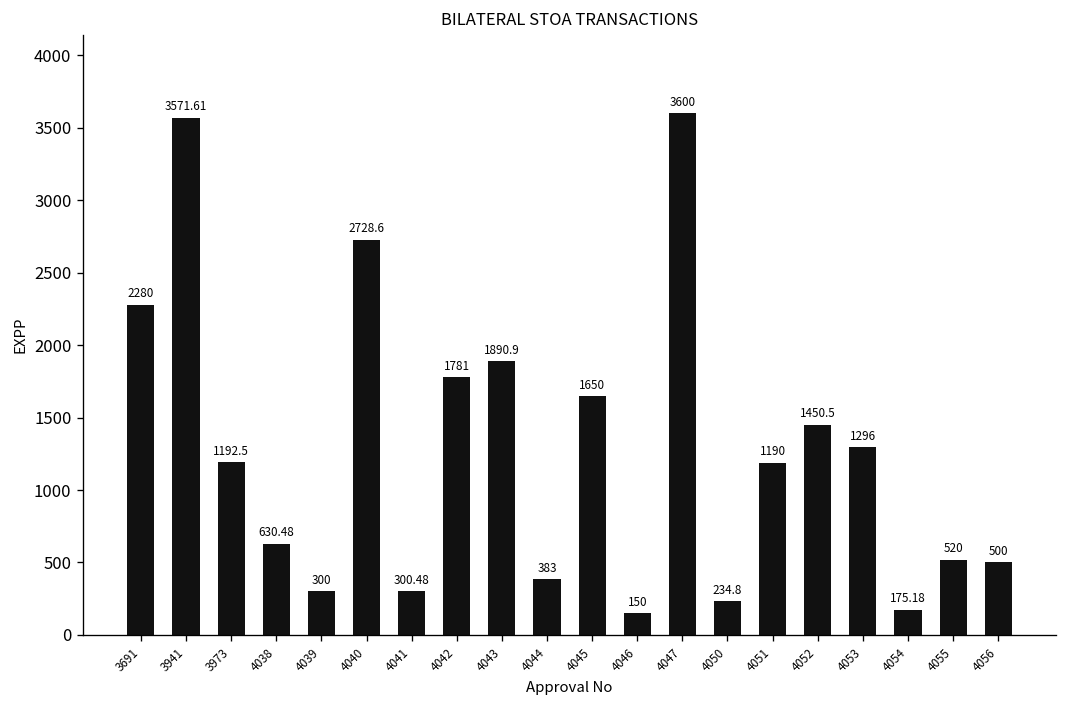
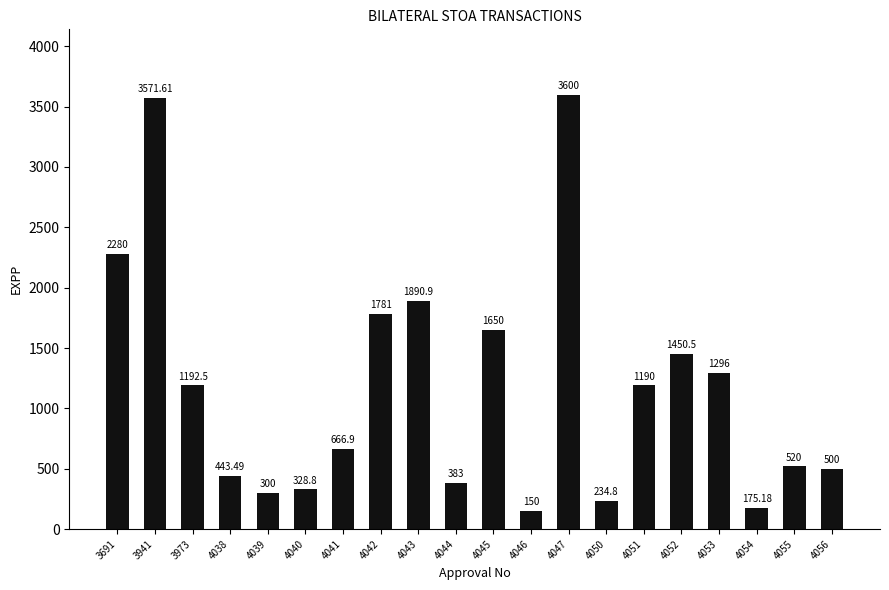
4038: 630.48 -> 443.49
4040: 2728.6 -> 328.8
4041: 300.48 -> 666.9
